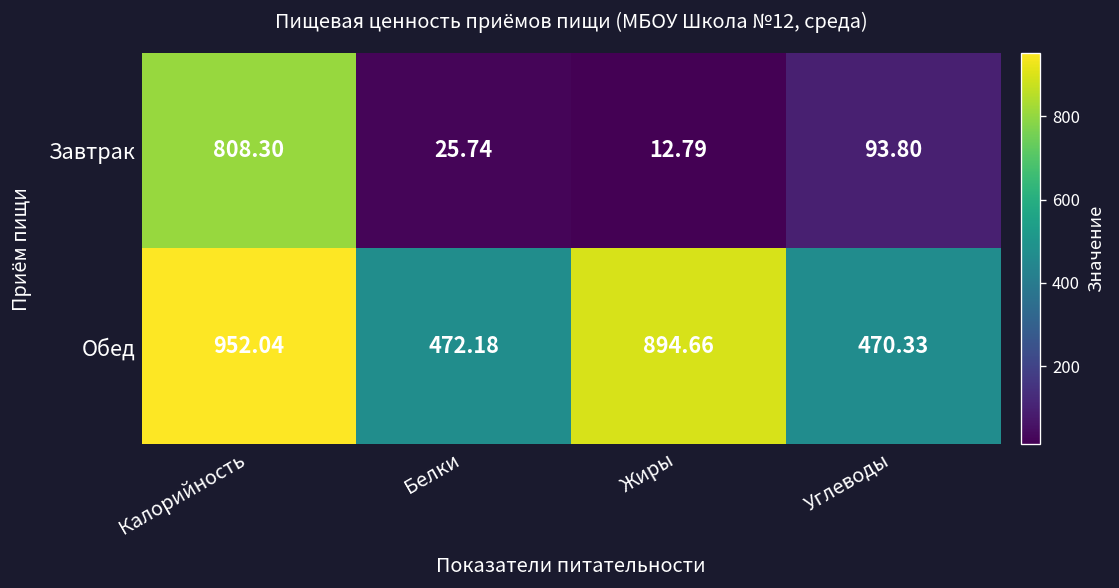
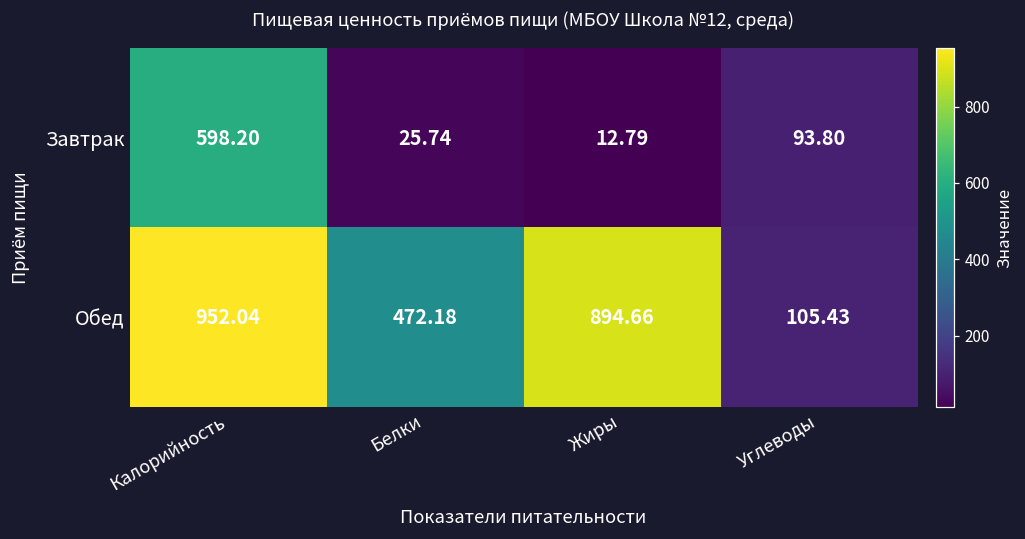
Завтрак, Калорийность: 808.30 -> 598.20
Обед, Углеводы: 470.33 -> 105.43
